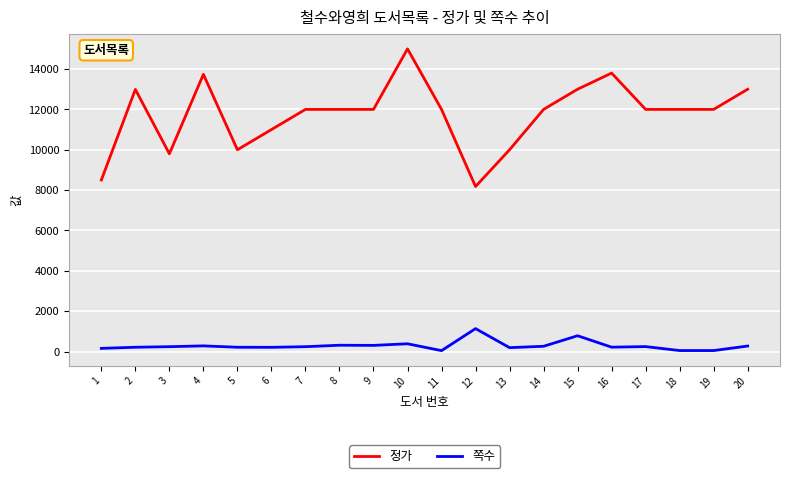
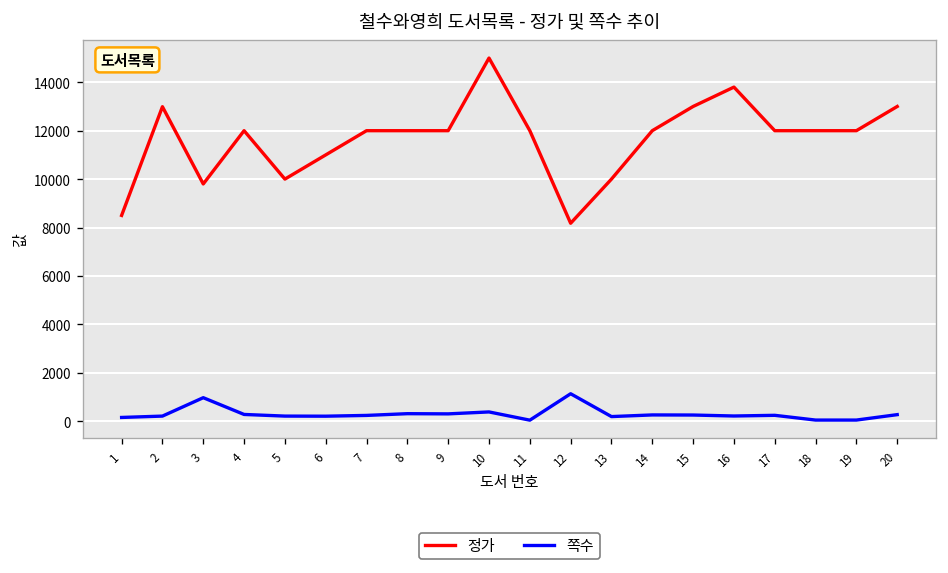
쪽수, 3: 200 -> 1000
정가, 4: 13700 -> 12000
쪽수, 15: 800 -> 300
